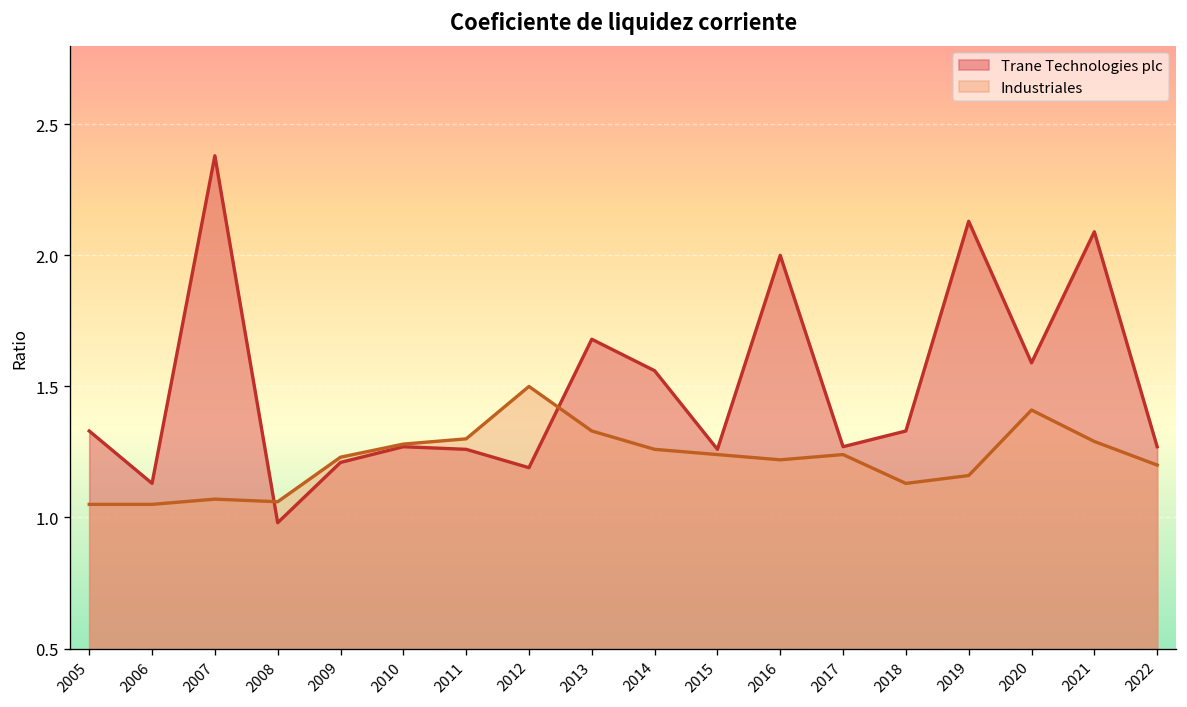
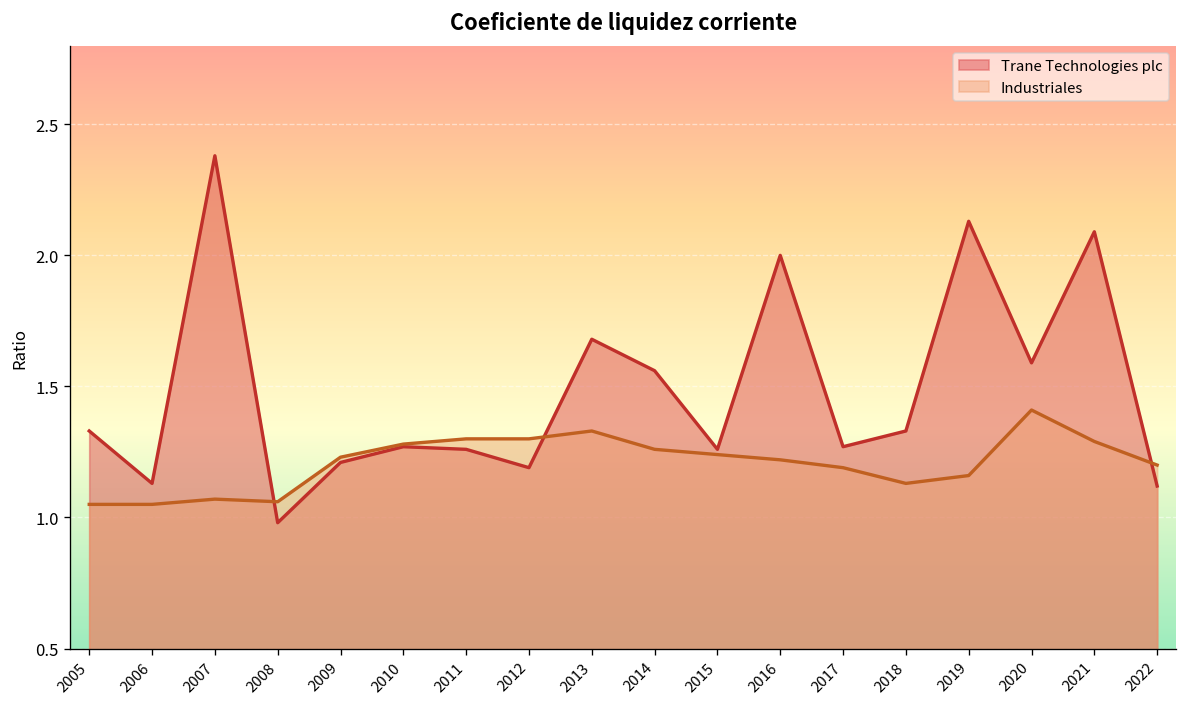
Industriales, 2012: 1.5 -> 1.3
Industriales, 2017: 1.24 -> 1.19
Trane Technologies plc, 2022: 1.27 -> 1.12
